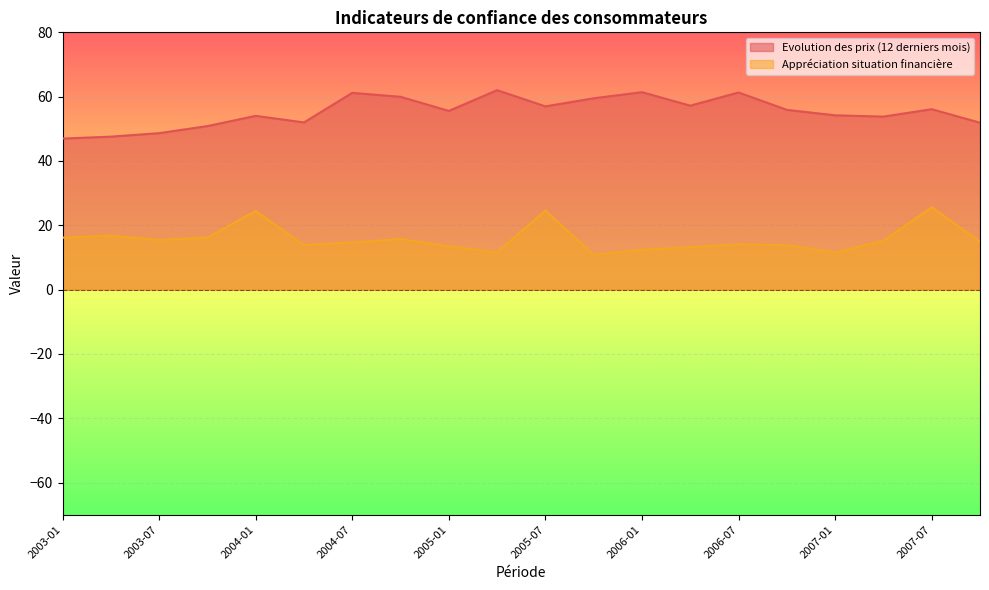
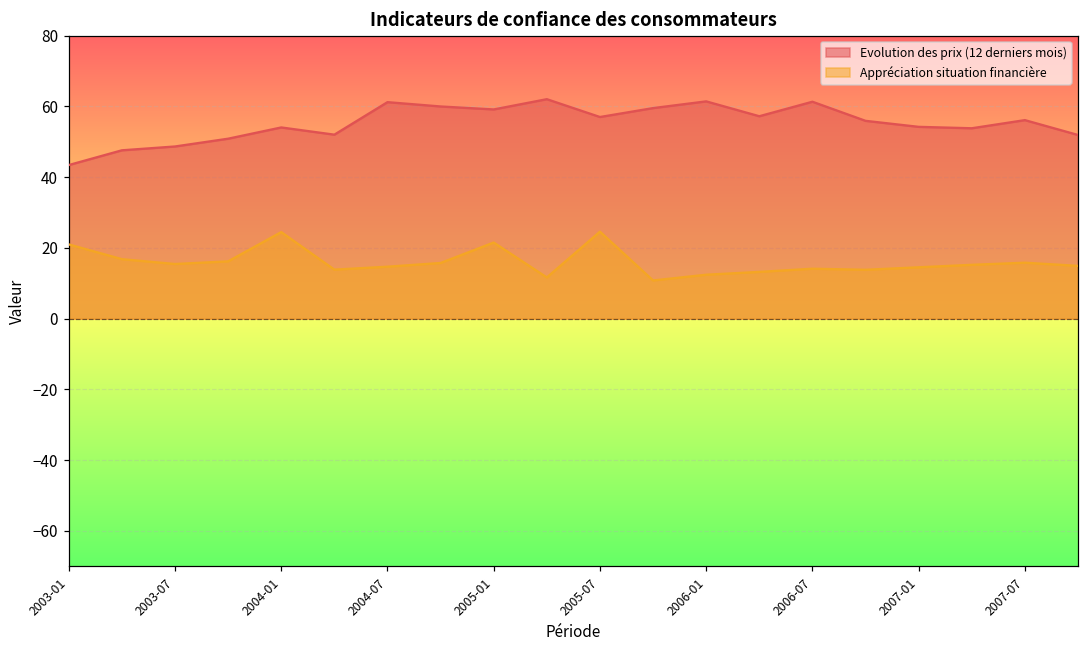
Evolution des prix (12 derniers mois), 2003-01: 47 -> 43
Appréciation situation financière, 2003-01: 16 -> 21
Evolution des prix (12 derniers mois), 2005-01: 56 -> 59
Appréciation situation financière, 2005-01: 14 -> 22
Appréciation situation financière, 2007-01: 12 -> 15
Appréciation situation financière, 2007-07: 26 -> 16
